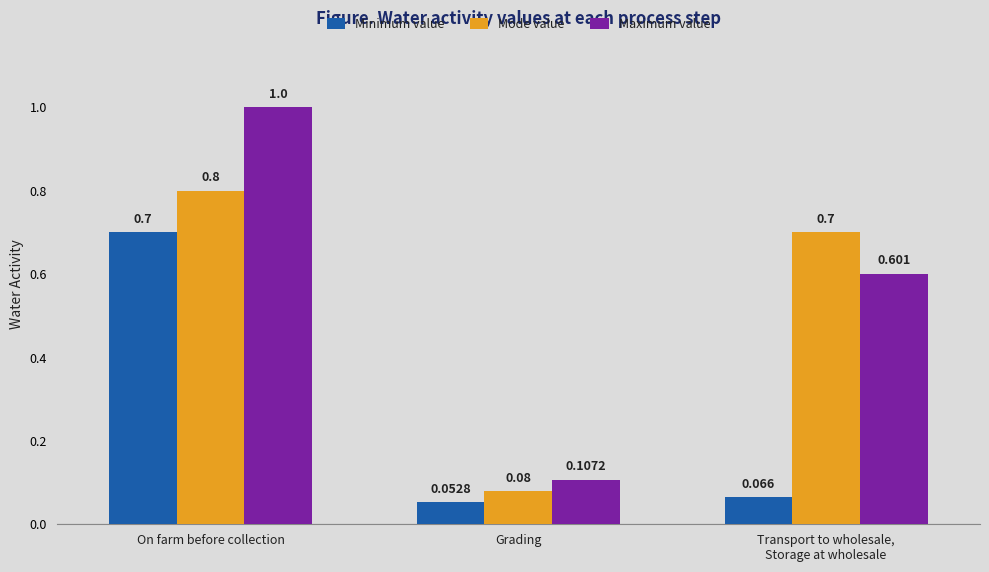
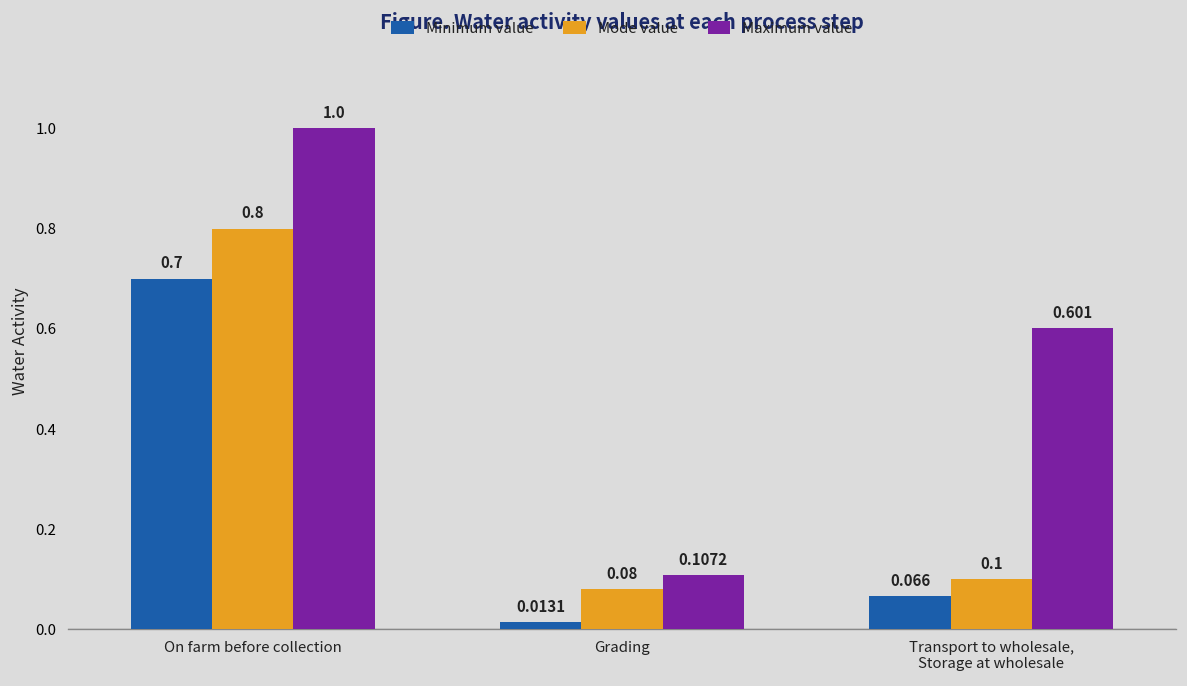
Minimum value, Grading: 0.0528 -> 0.0131
Mode value, Transport to wholesale, Storage at wholesale: 0.7 -> 0.1
